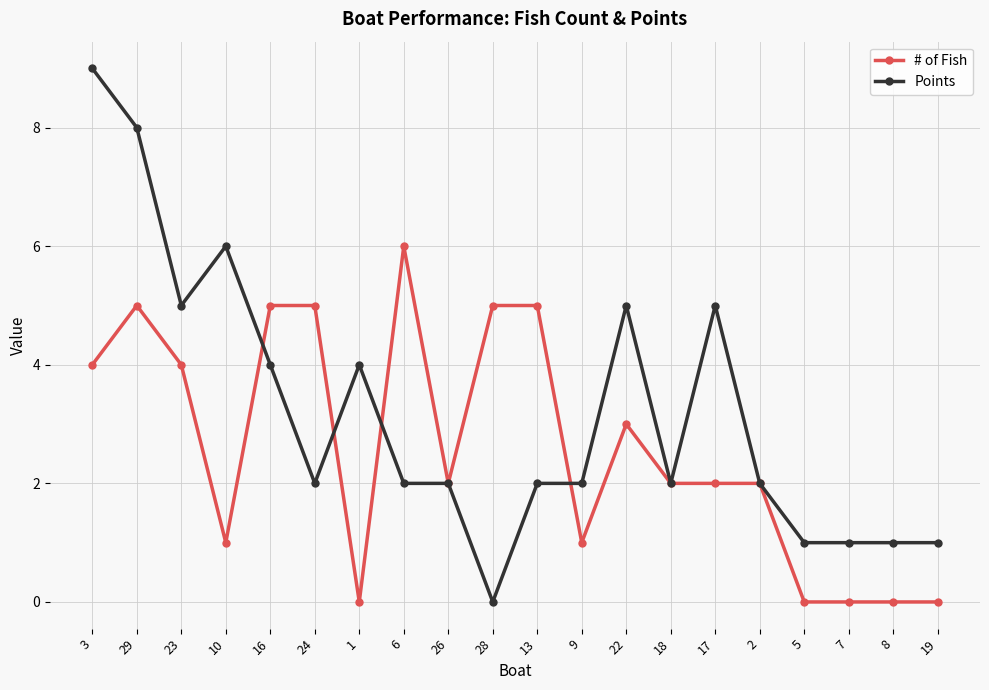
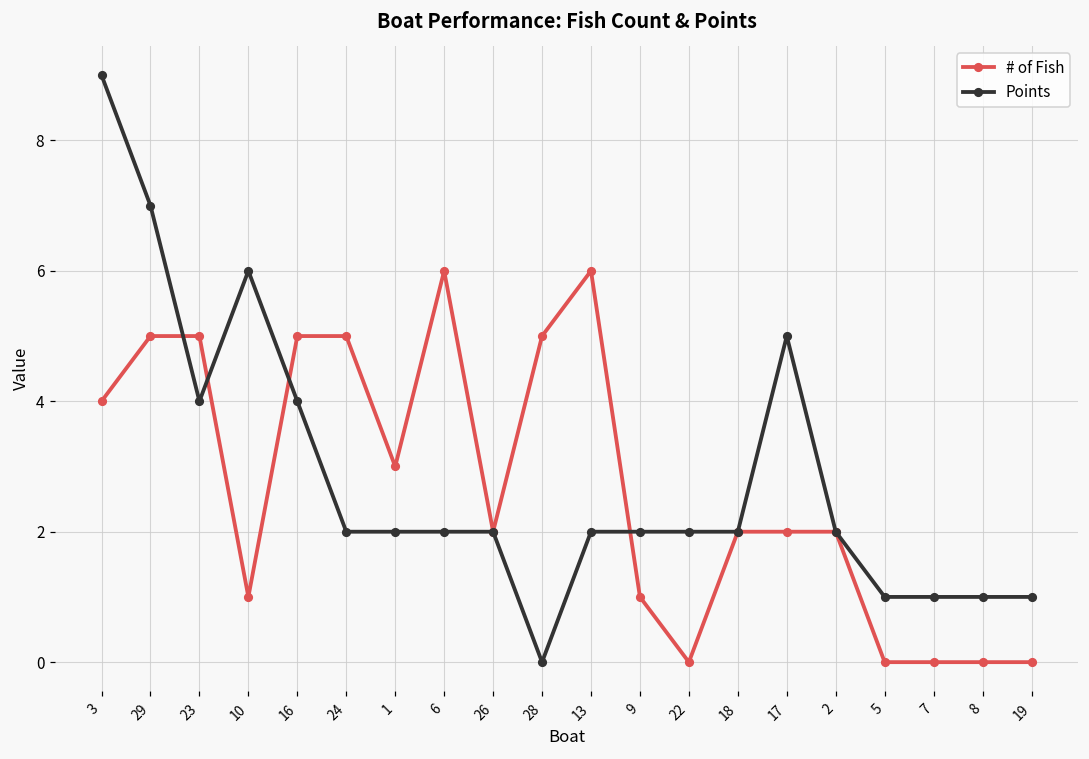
Points, 29: 8 -> 7
# of Fish, 23: 4 -> 5
Points, 23: 5 -> 4
# of Fish, 1: 0 -> 3
Points, 1: 4 -> 2
# of Fish, 13: 5 -> 6
# of Fish, 22: 3 -> 0
Points, 22: 5 -> 2
